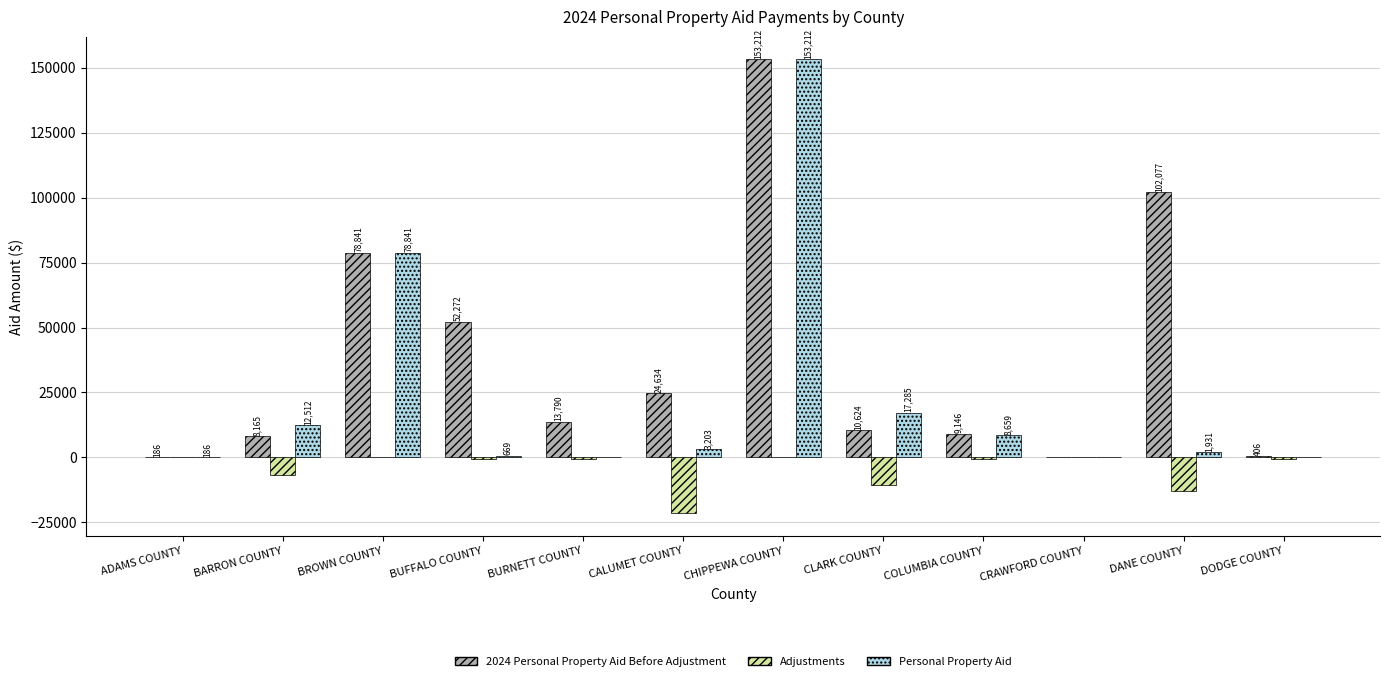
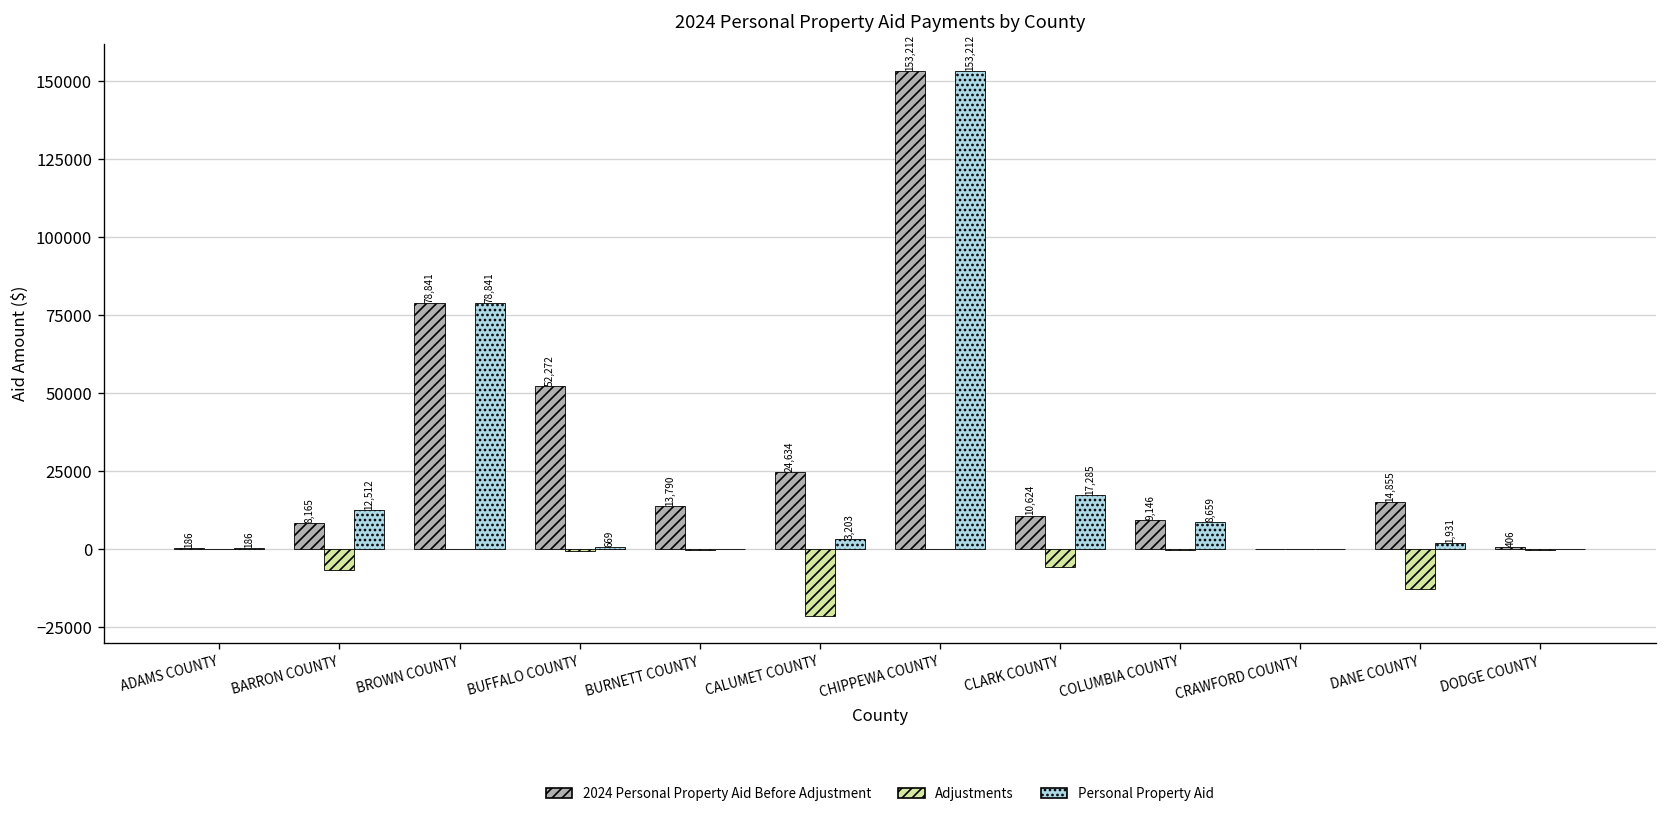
Adjustments, CLARK COUNTY: -11000 -> -6000
2024 Personal Property Aid Before Adjustment, DANE COUNTY: 102,077 -> 14,855
